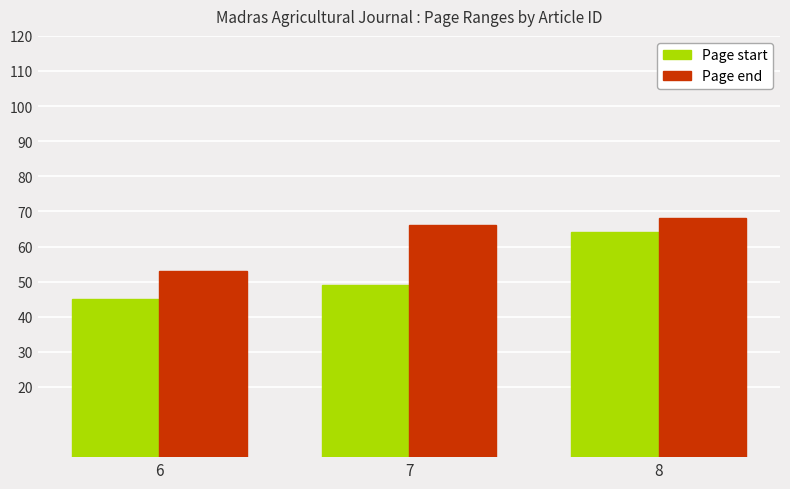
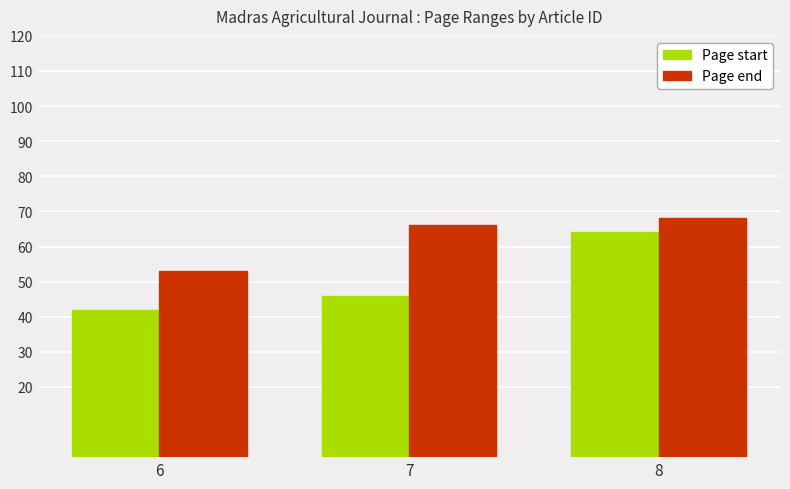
Page start, 6: 45 -> 42
Page start, 7: 49 -> 46
